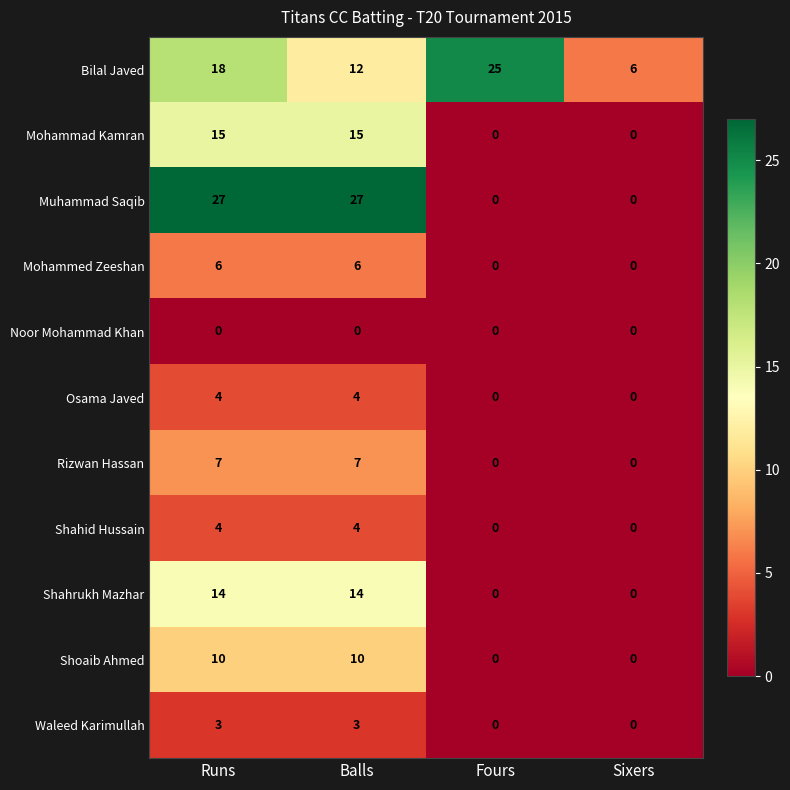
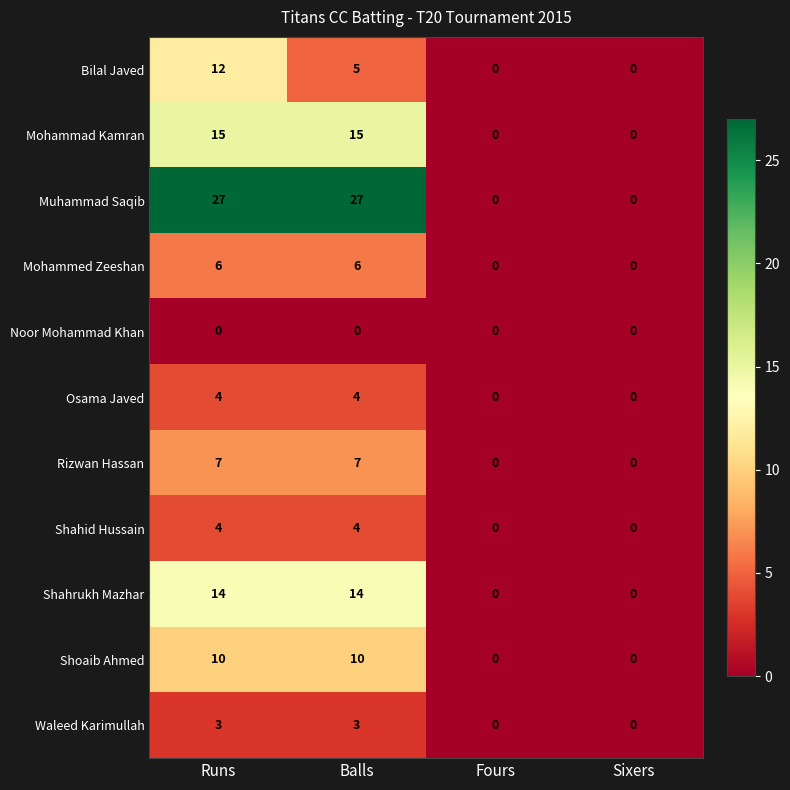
Bilal Javed, Runs: 18 -> 12
Bilal Javed, Balls: 12 -> 5
Bilal Javed, Fours: 25 -> 0
Bilal Javed, Sixers: 6 -> 0
